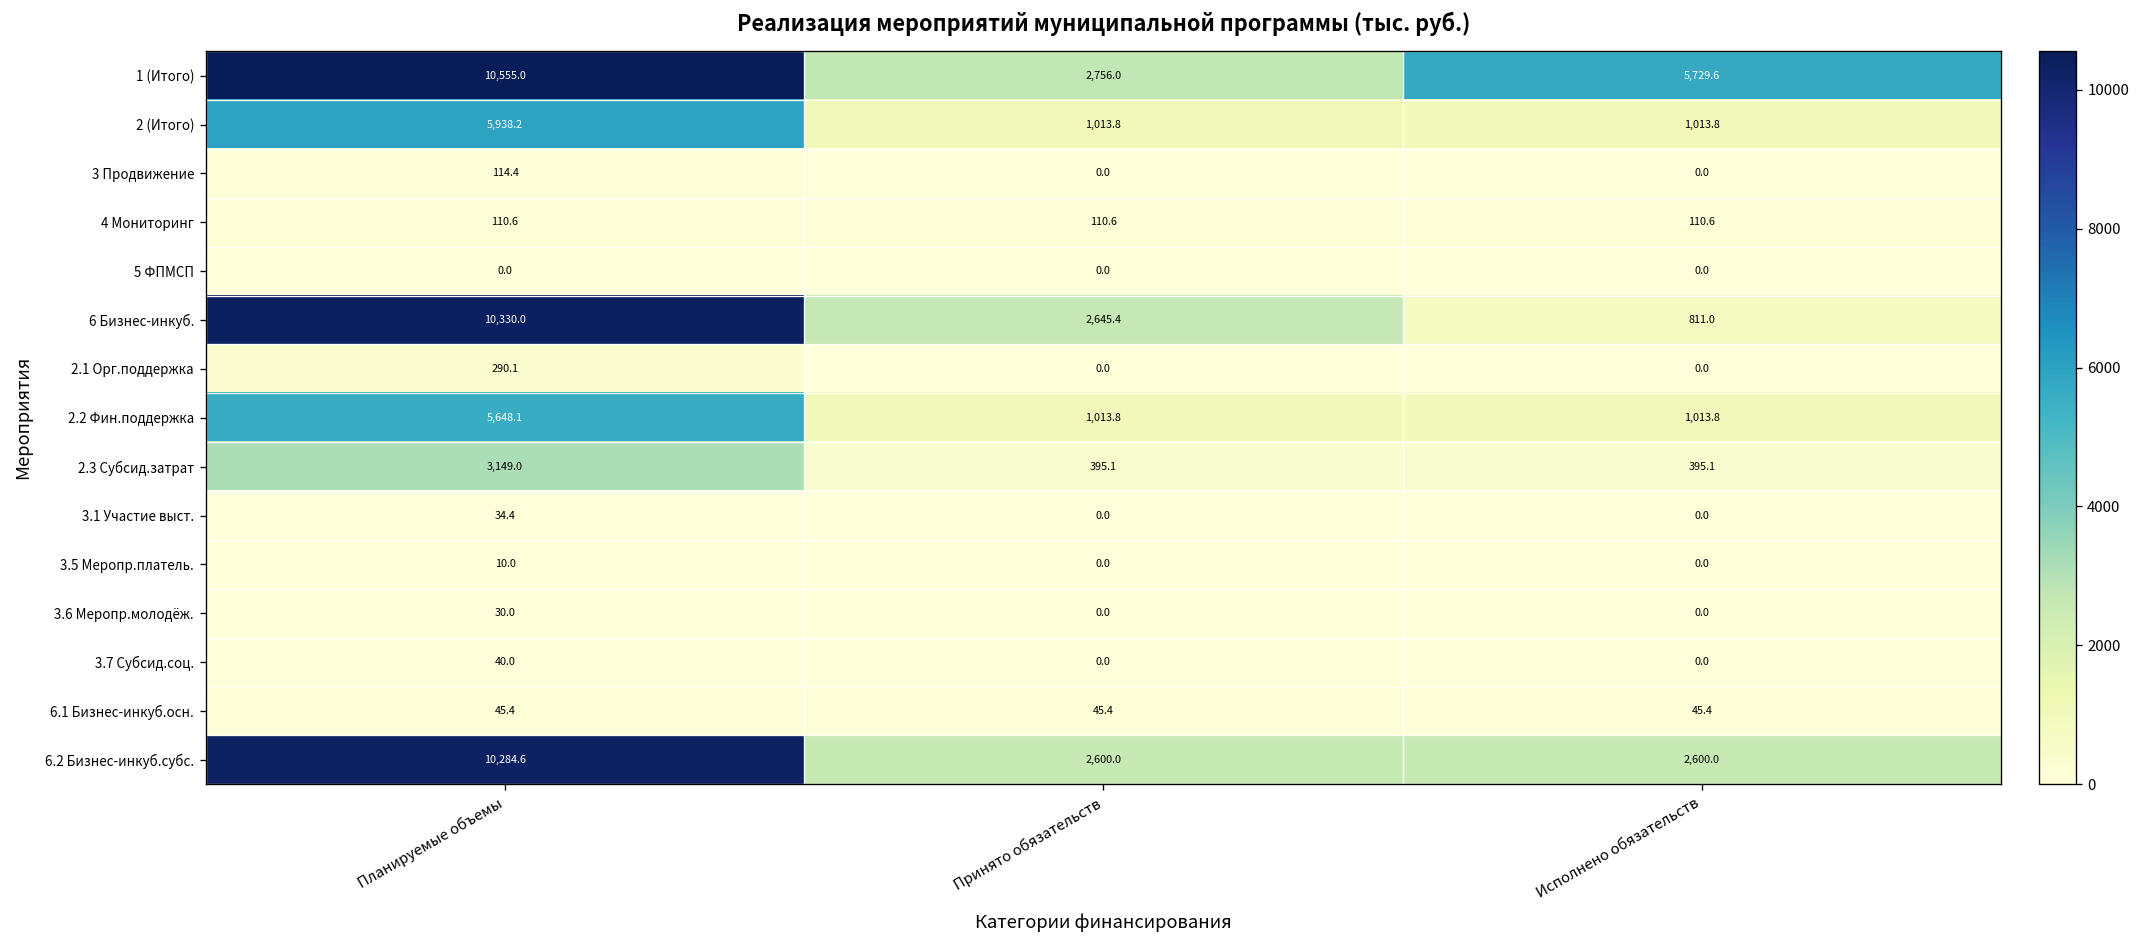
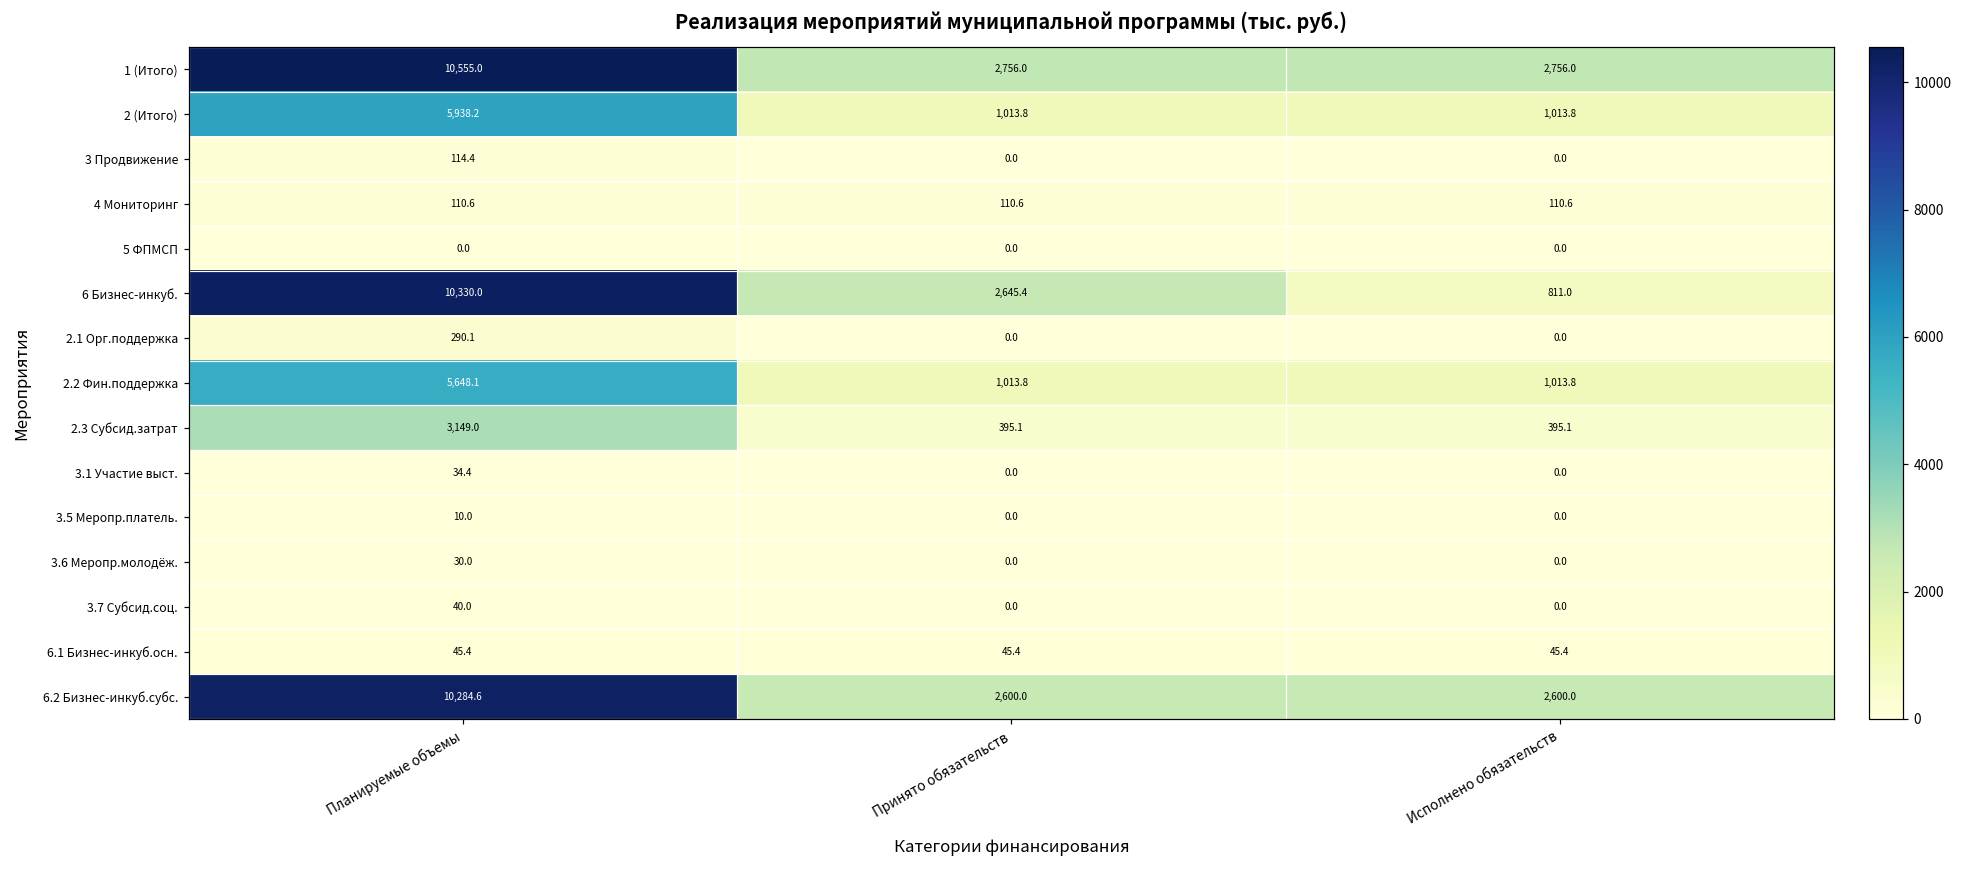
1 (Итого), Исполнено обязательств: 5,729.6 -> 2,756.0
